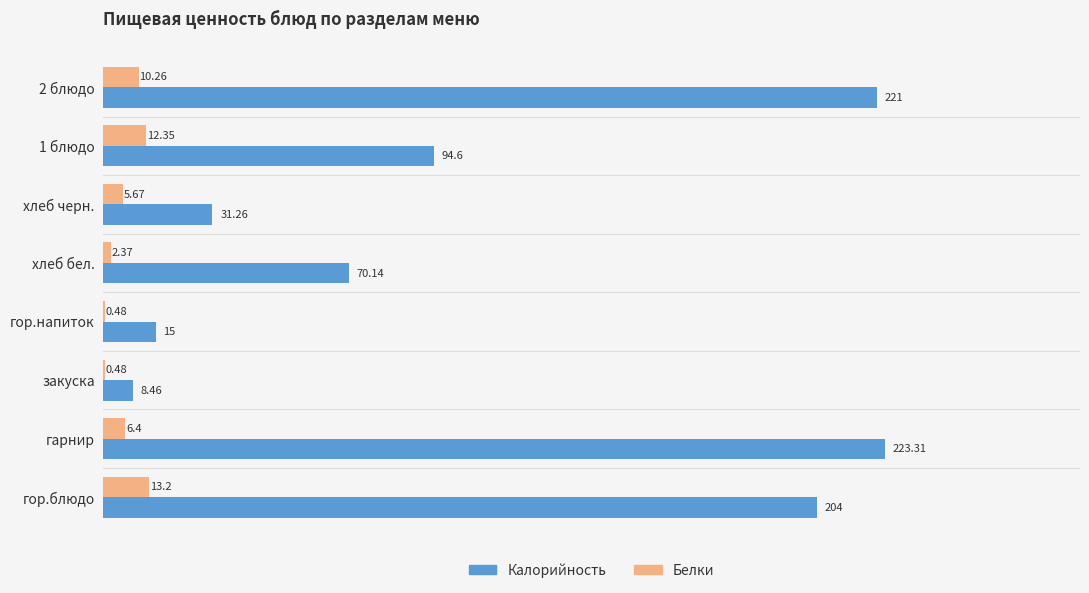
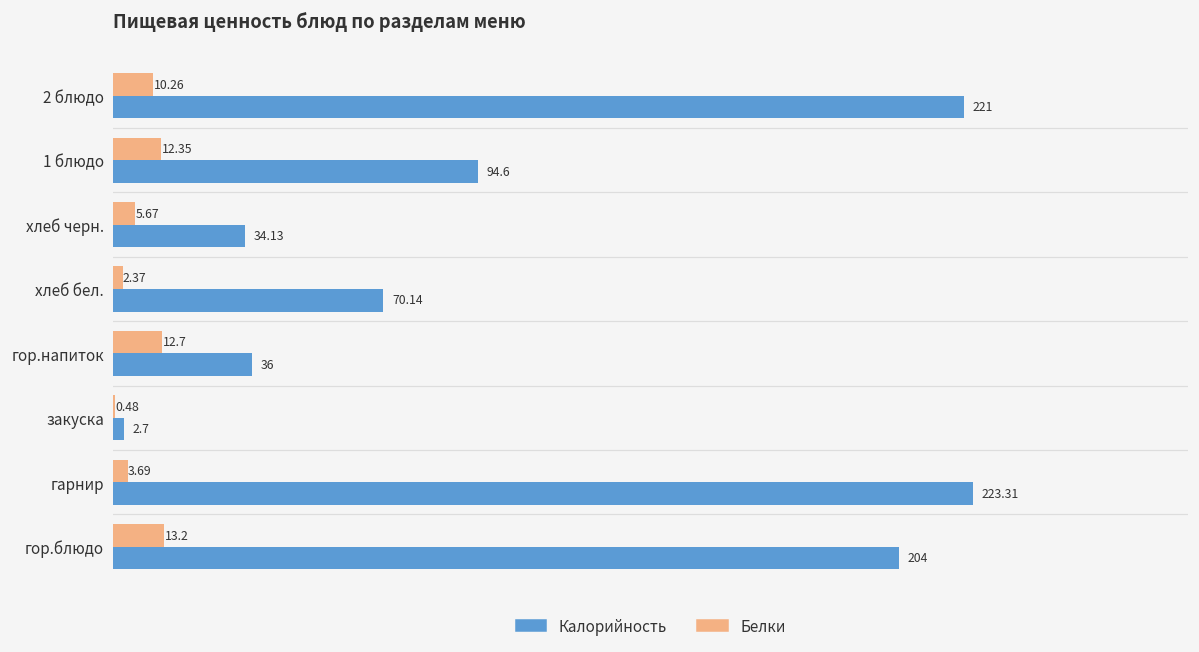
Калорийность, хлеб черн.: 31.26 -> 34.13
Белки, гор.напиток: 0.48 -> 12.7
Калорийность, гор.напиток: 15 -> 36
Калорийность, закуска: 8.46 -> 2.7
Белки, гарнир: 6.4 -> 3.69
